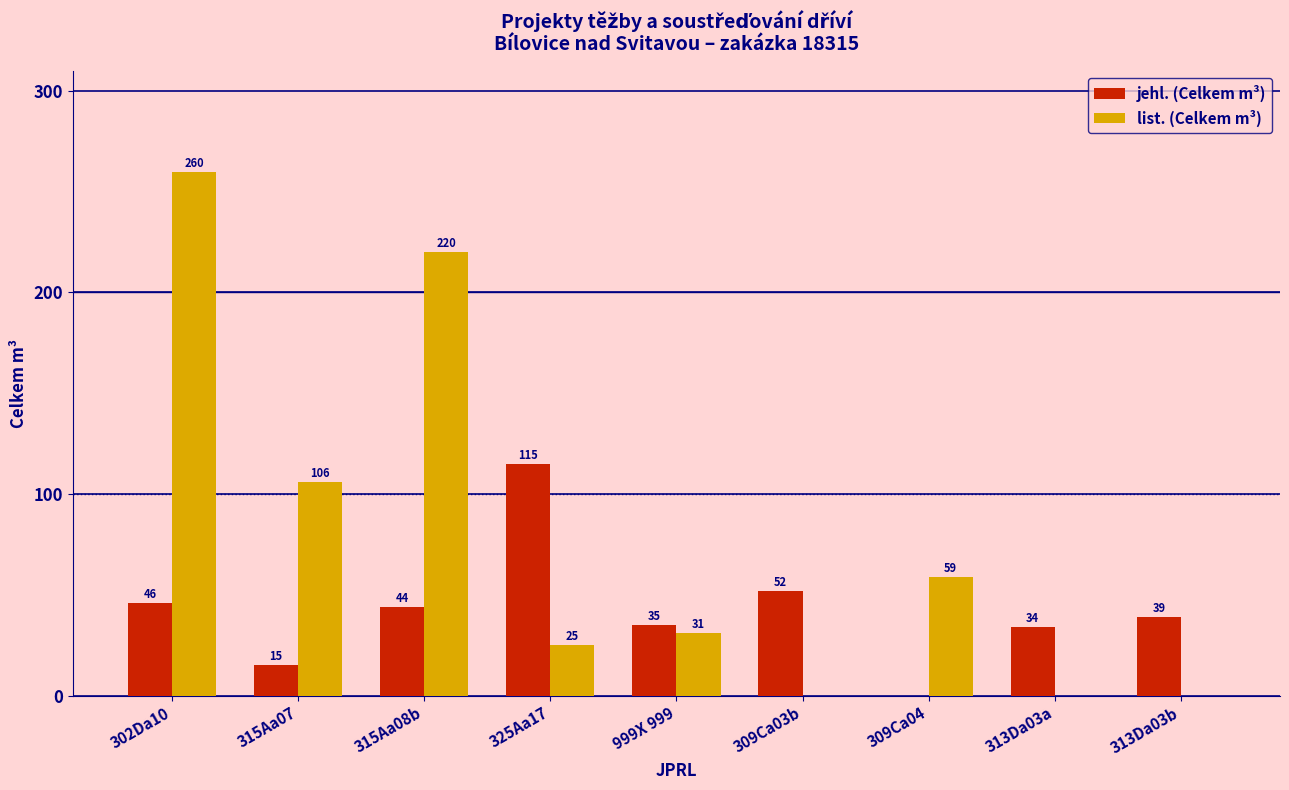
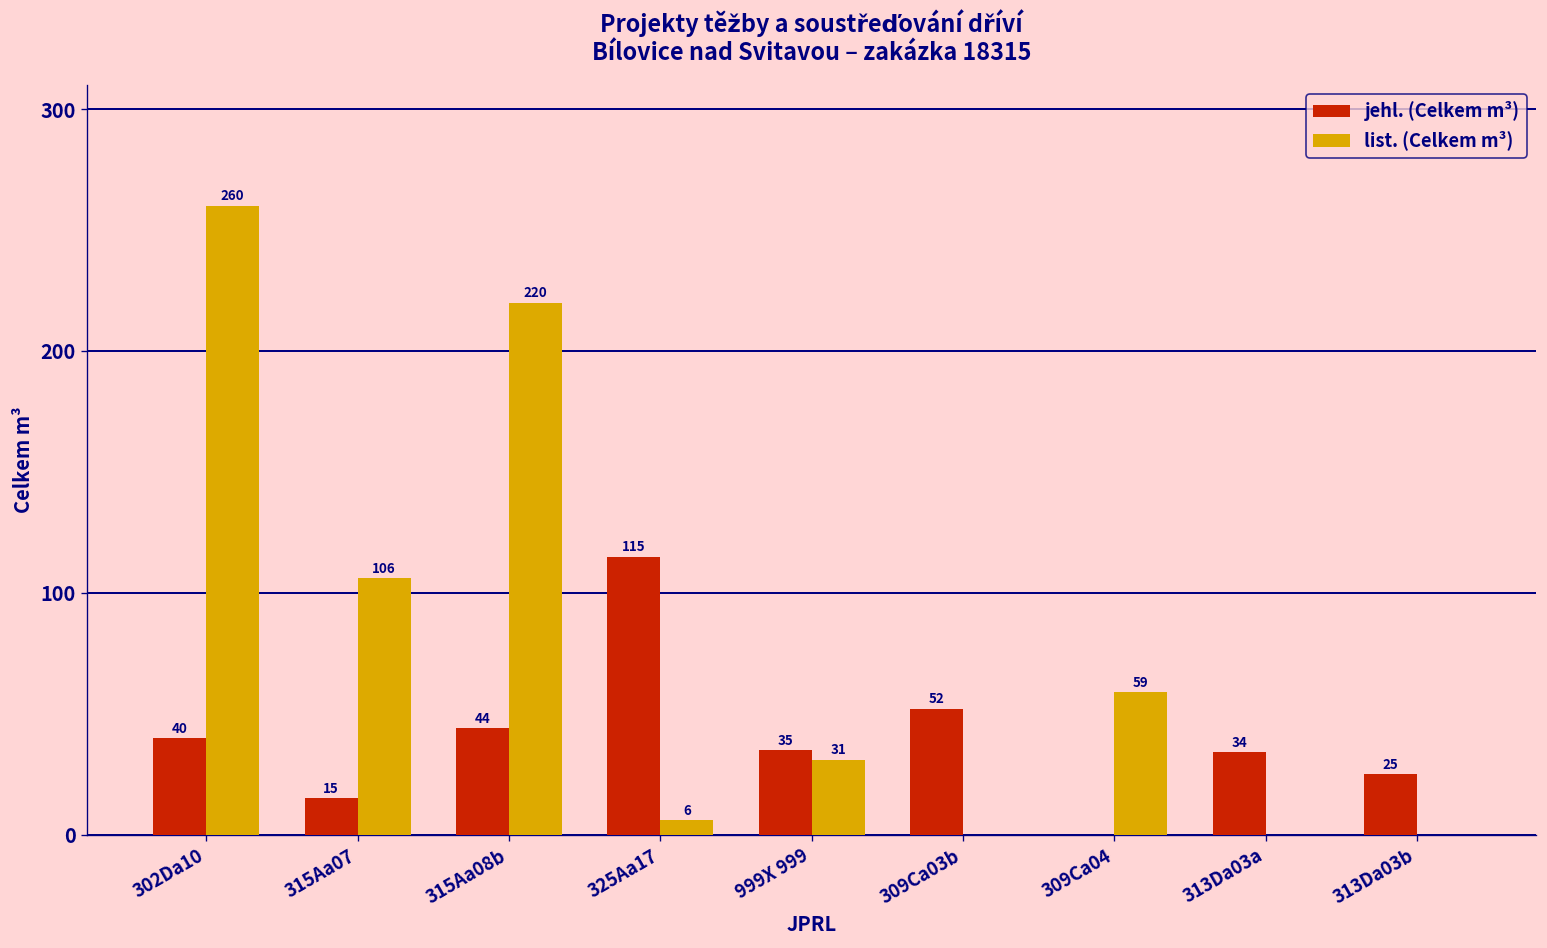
jehl. (Celkem m³), 302Da10: 46 -> 40
list. (Celkem m³), 325Aa17: 25 -> 6
jehl. (Celkem m³), 313Da03b: 39 -> 25
